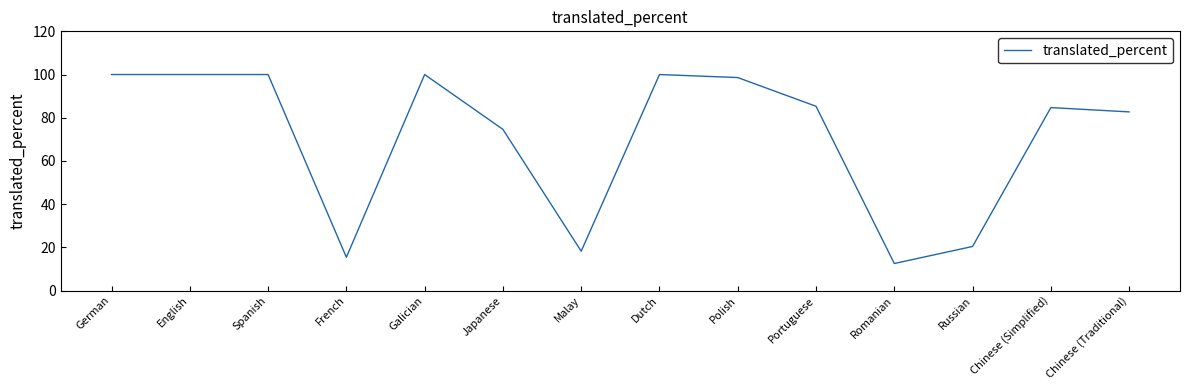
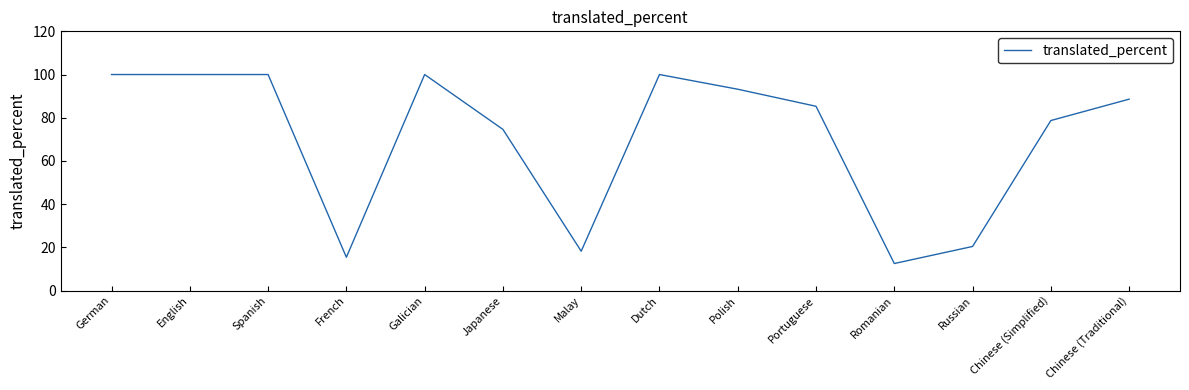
Polish: 99 -> 93
Chinese (Simplified): 85 -> 79
Chinese (Traditional): 83 -> 89
